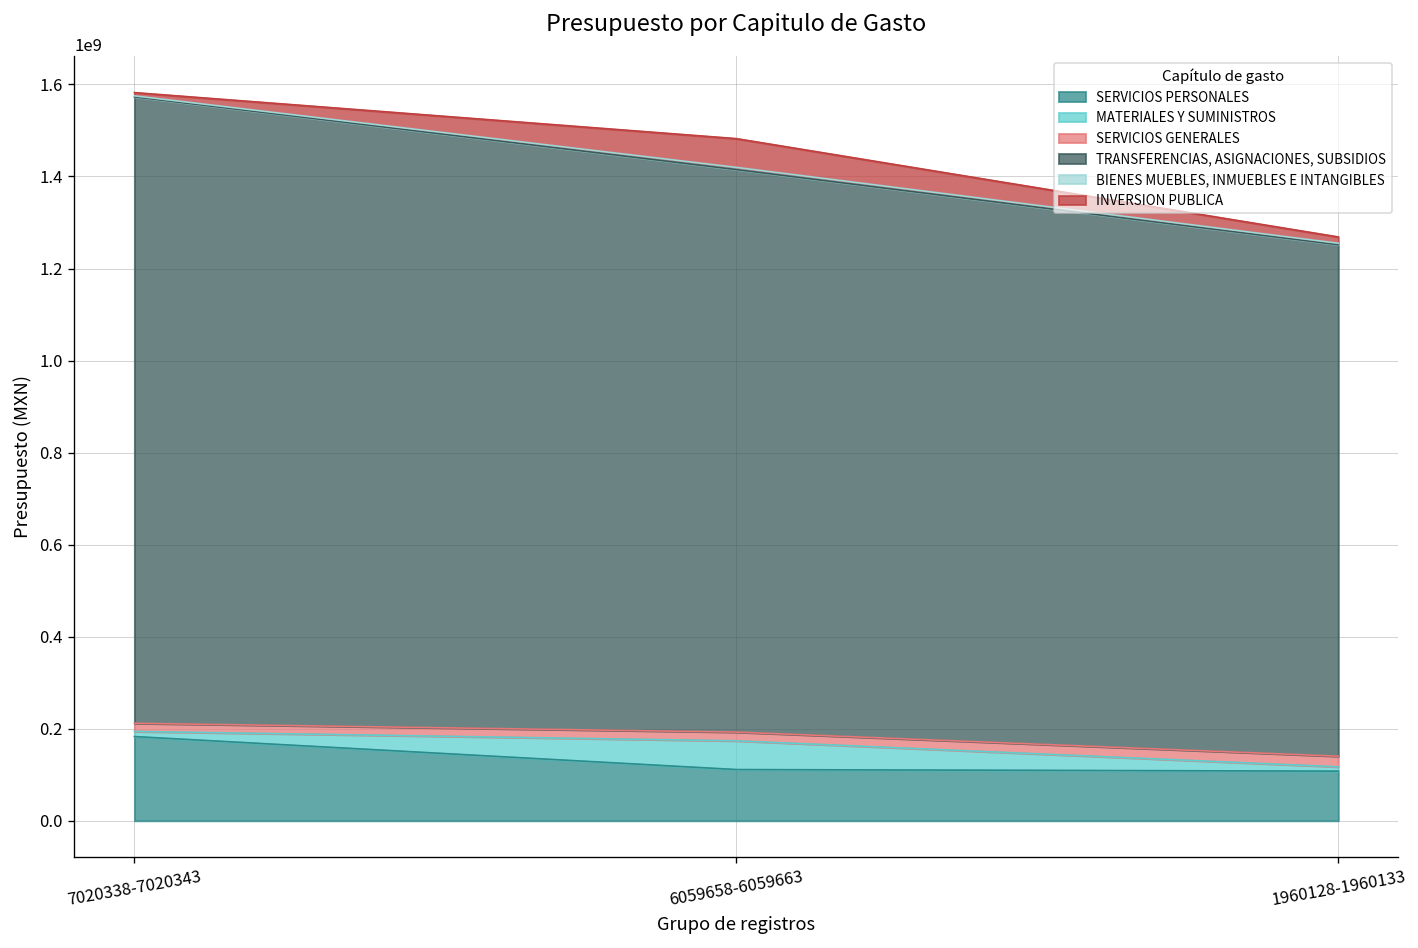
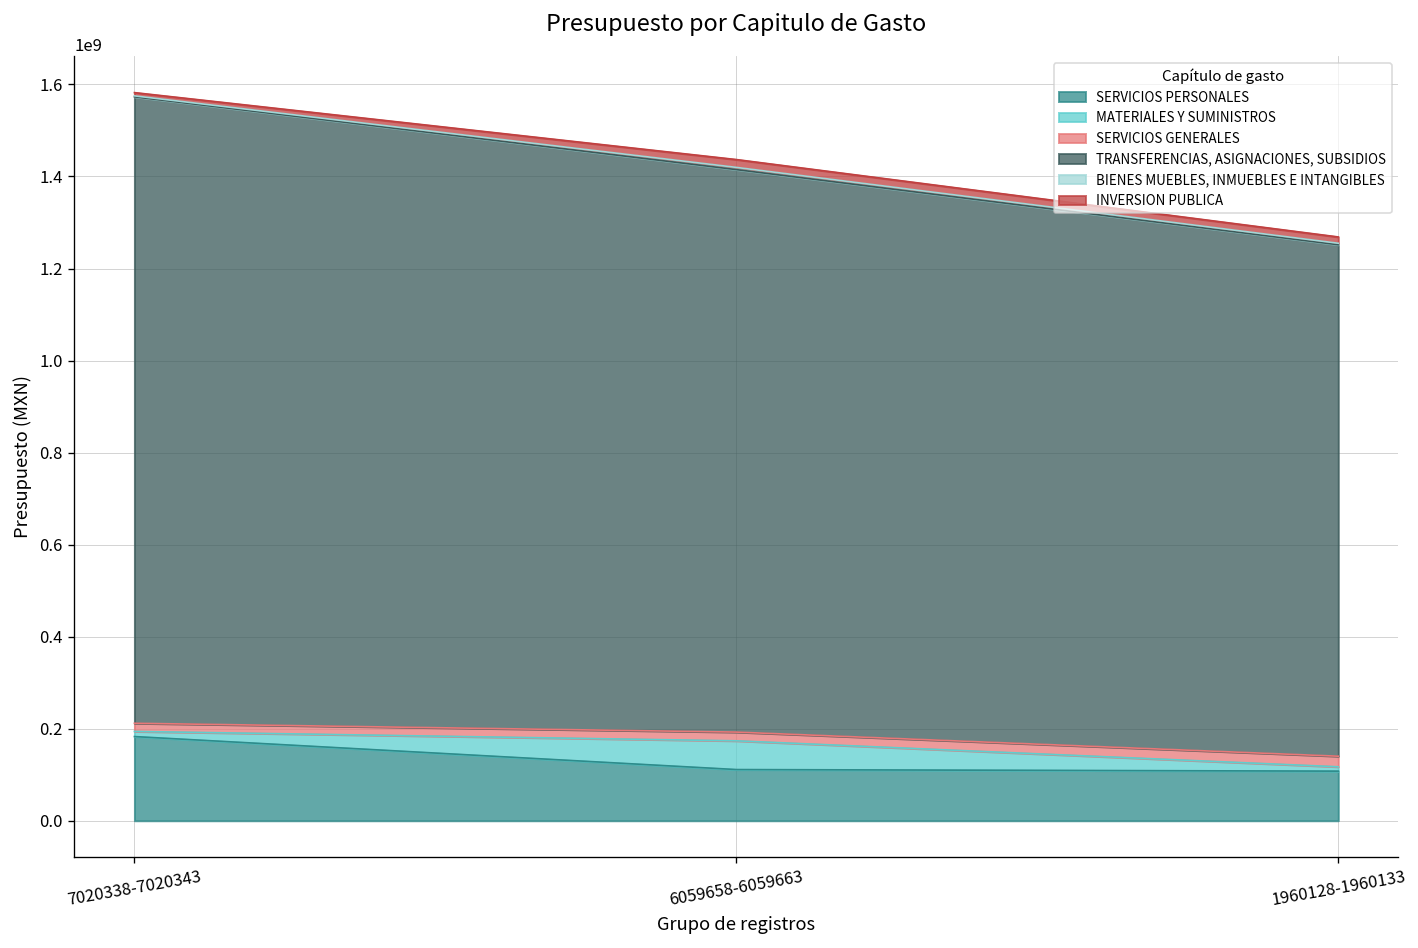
INVERSION PUBLICA, 6059658-6059663: 60000000 -> 20000000
